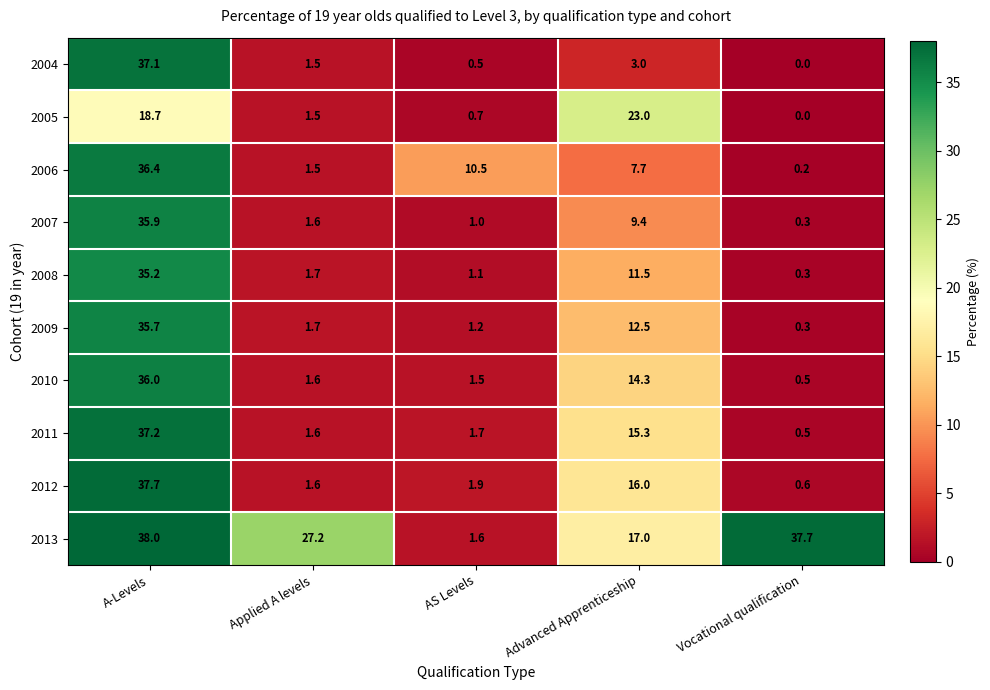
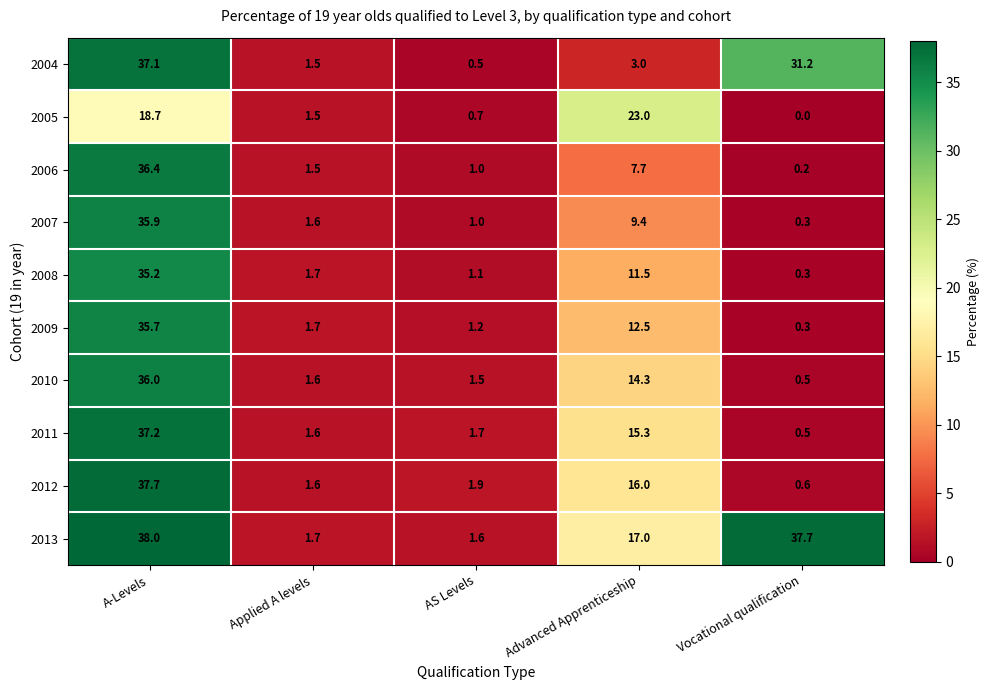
2004, Vocational qualification: 0.0 -> 31.2
2006, AS Levels: 10.5 -> 1.0
2013, Applied A levels: 27.2 -> 1.7
